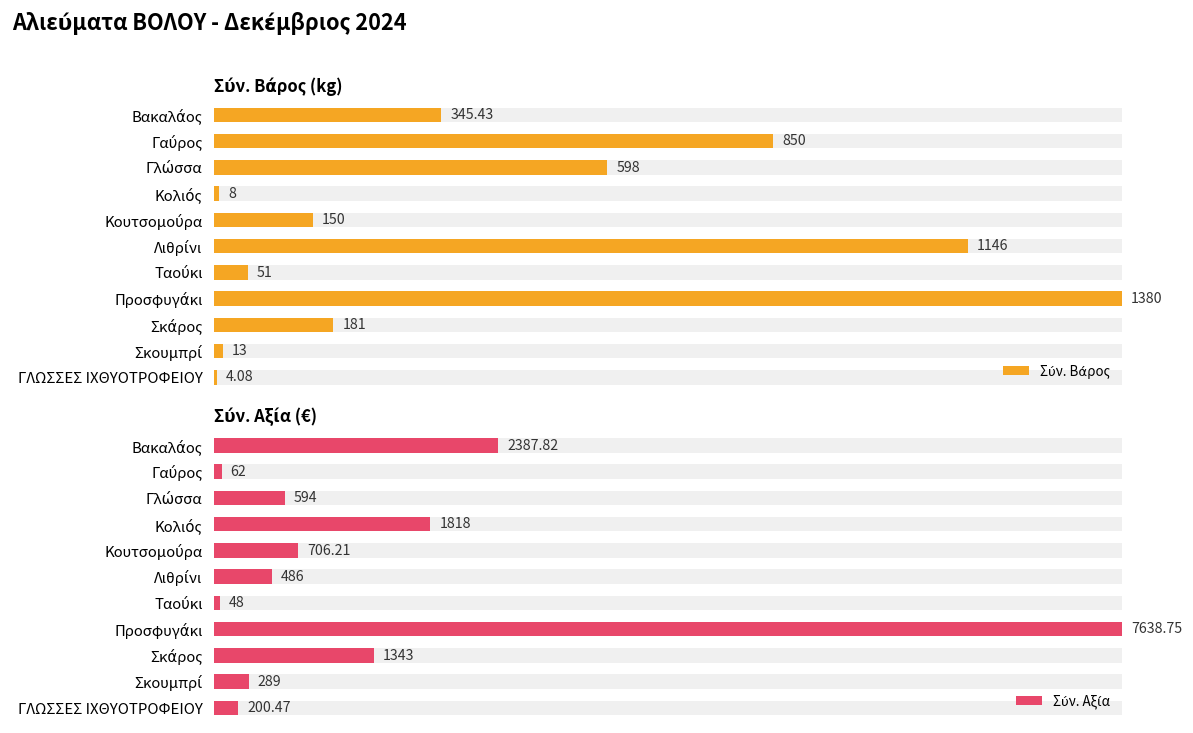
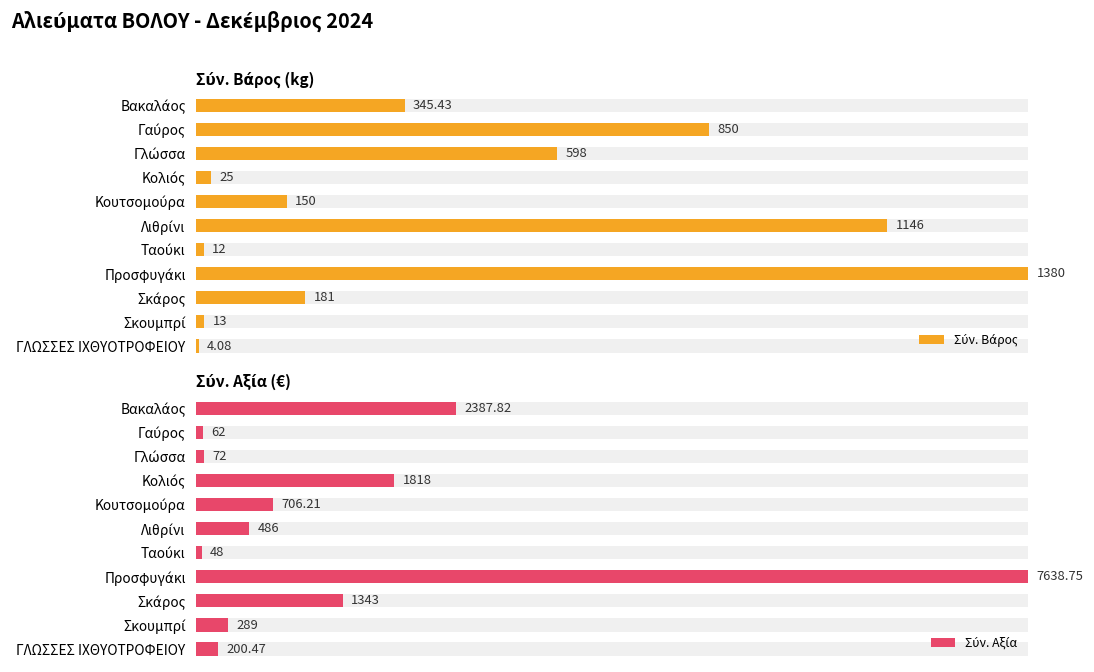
Σύν. Βάρος (kg), Σύν. Βάρος, Κολιός: 8 -> 25
Σύν. Βάρος (kg), Σύν. Βάρος, Ταούκι: 51 -> 12
Σύν. Αξία (€), Σύν. Αξία, Γλώσσα: 594 -> 72
